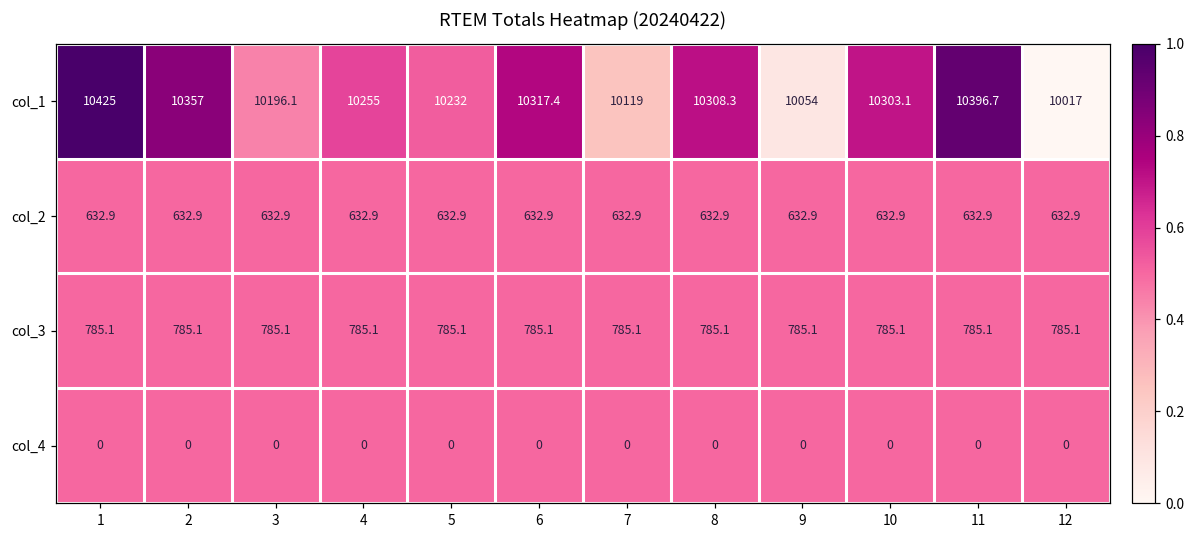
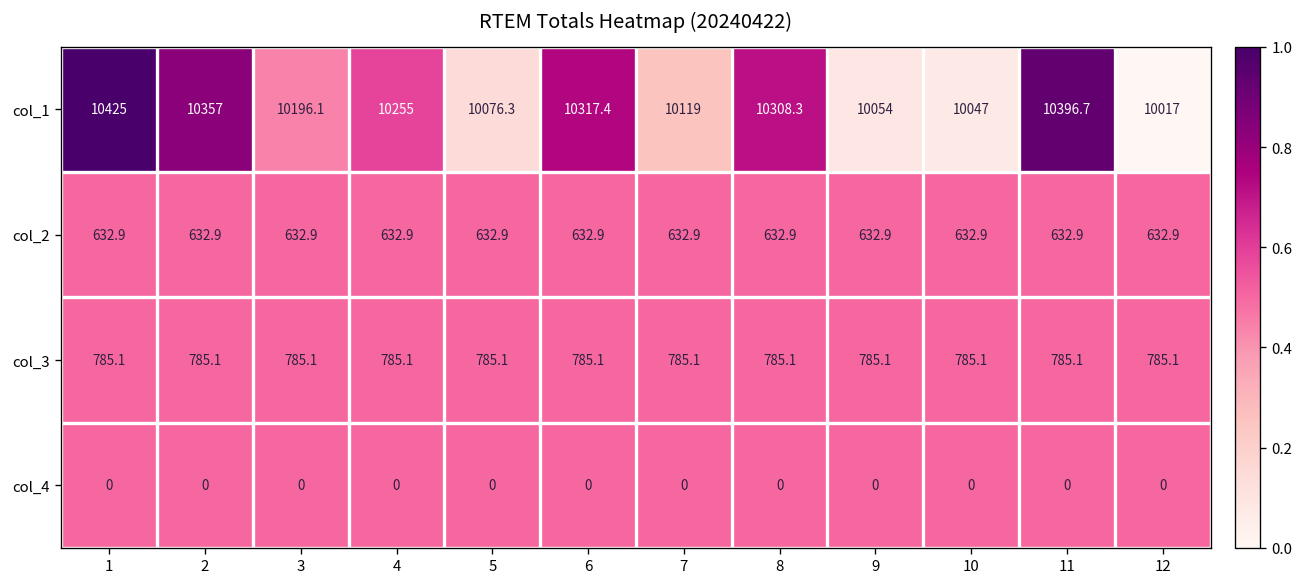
col_1, 5: 10232 -> 10076.3
col_1, 10: 10303.1 -> 10047
